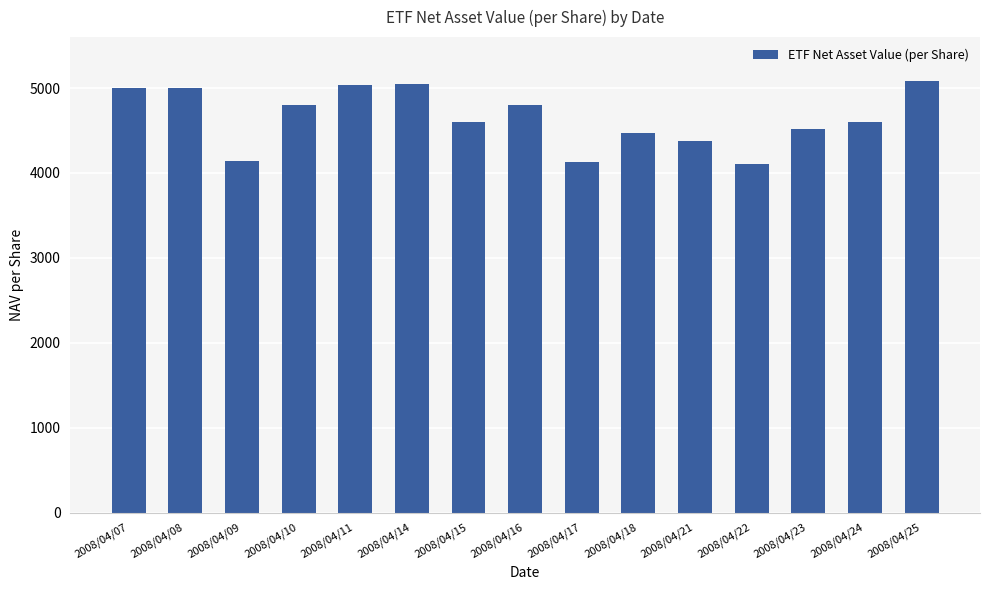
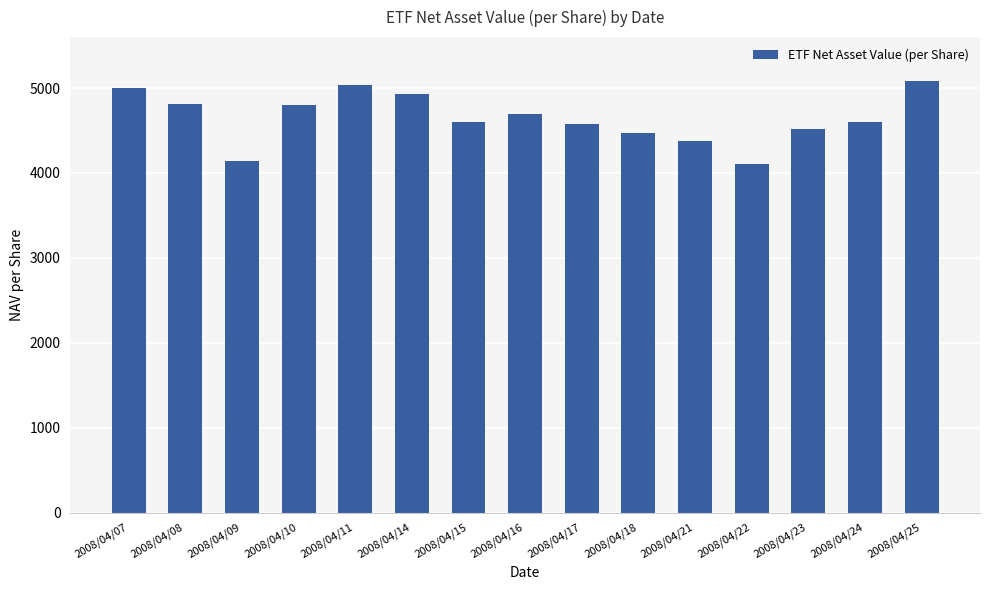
2008/04/08: 5000 -> 4800
2008/04/14: 5000 -> 4900
2008/04/16: 4800 -> 4700
2008/04/17: 4100 -> 4600
